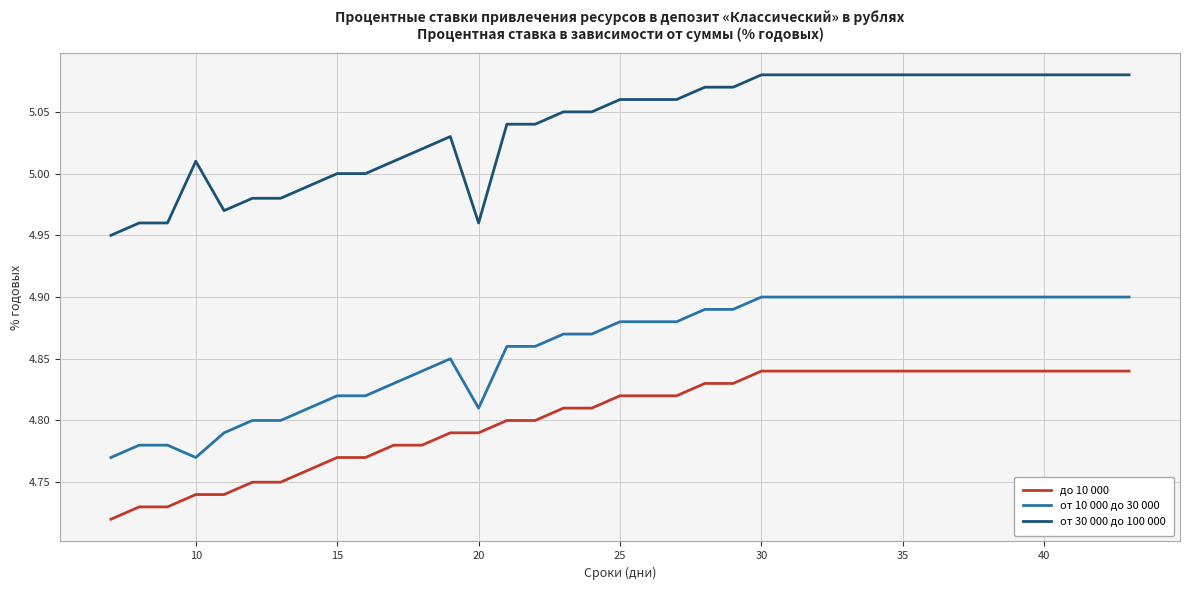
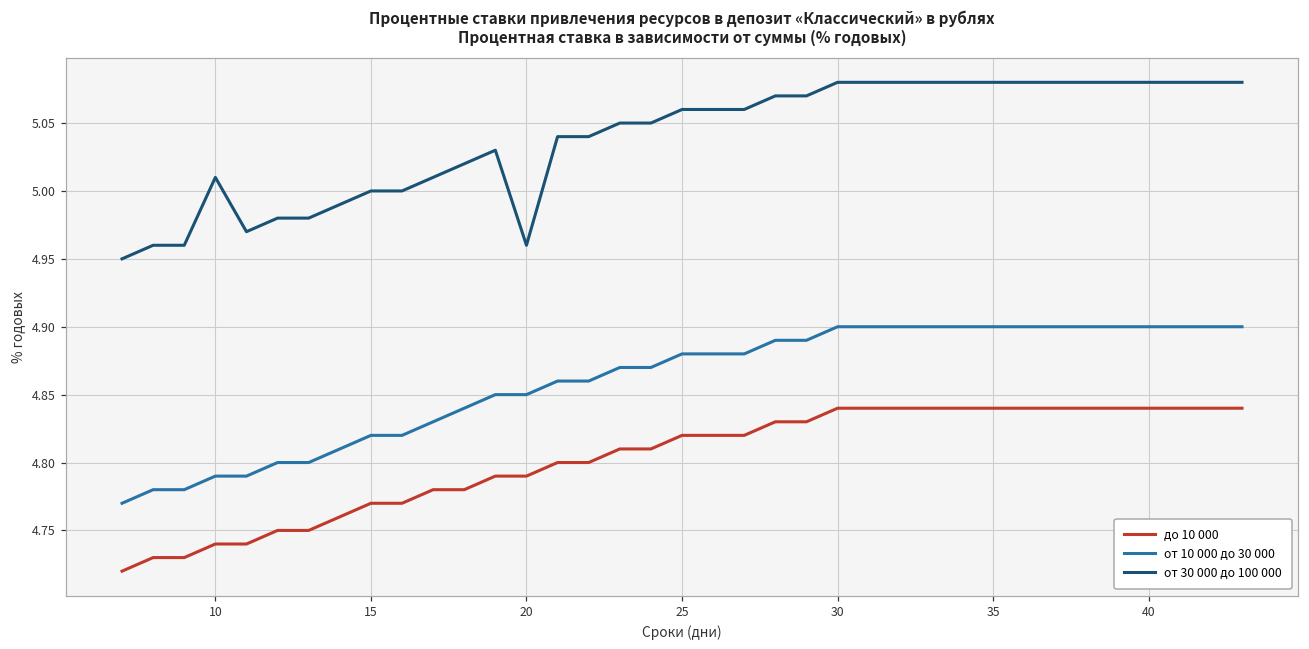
от 10 000 до 30 000, 10: 4.77 -> 4.79
от 10 000 до 30 000, 20: 4.81 -> 4.85
